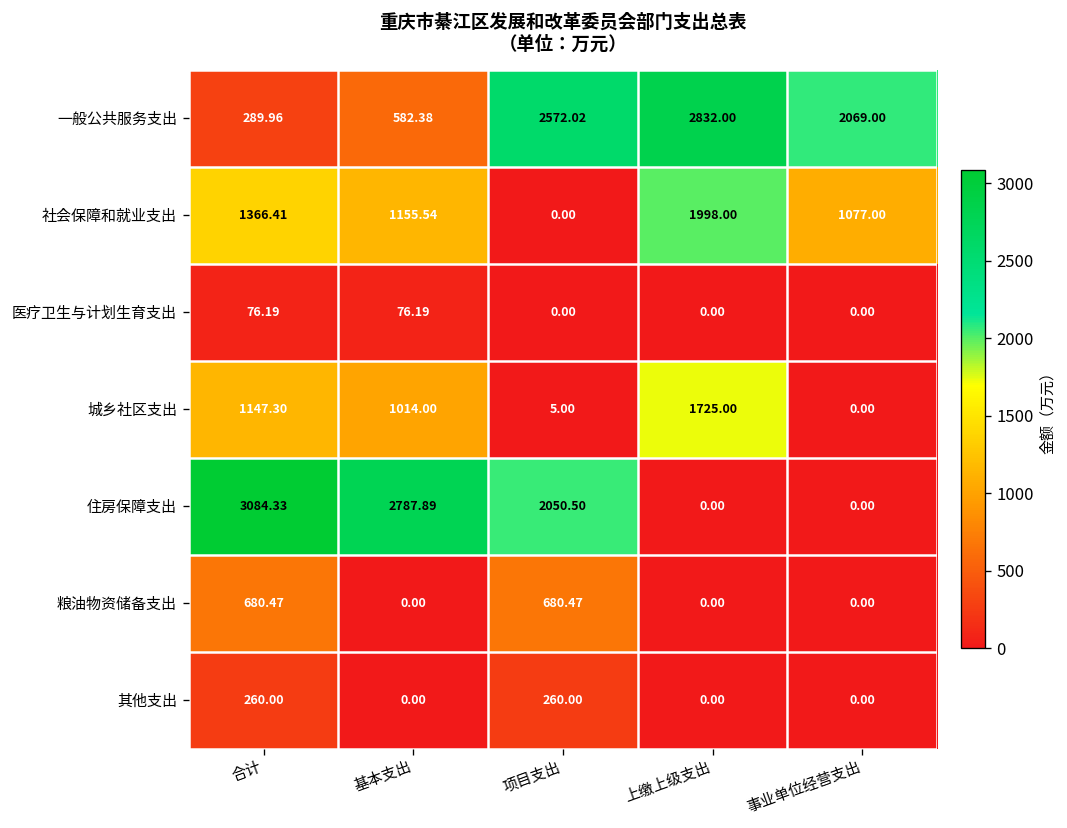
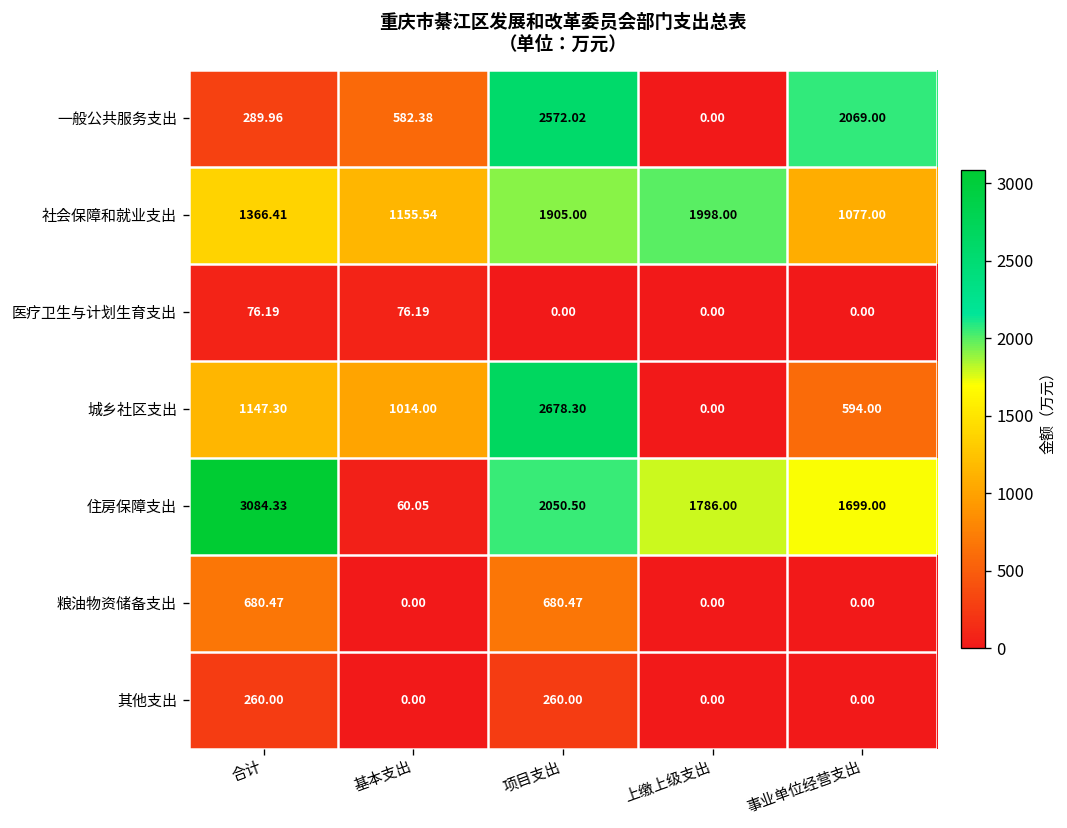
一般公共服务支出, 上缴上级支出: 2832.00 -> 0.00
社会保障和就业支出, 项目支出: 0.00 -> 1905.00
城乡社区支出, 项目支出: 5.00 -> 2678.30
城乡社区支出, 上缴上级支出: 1725.00 -> 0.00
城乡社区支出, 事业单位经营支出: 0.00 -> 594.00
住房保障支出, 基本支出: 2787.89 -> 60.05
住房保障支出, 上缴上级支出: 0.00 -> 1786.00
住房保障支出, 事业单位经营支出: 0.00 -> 1699.00
